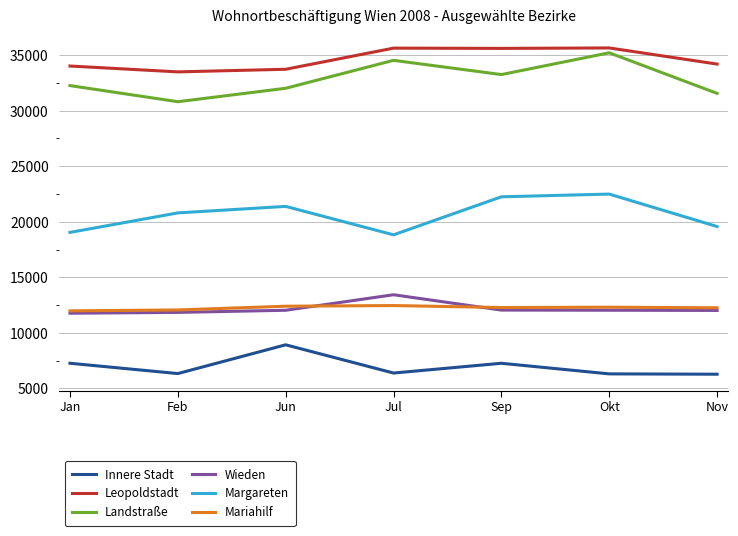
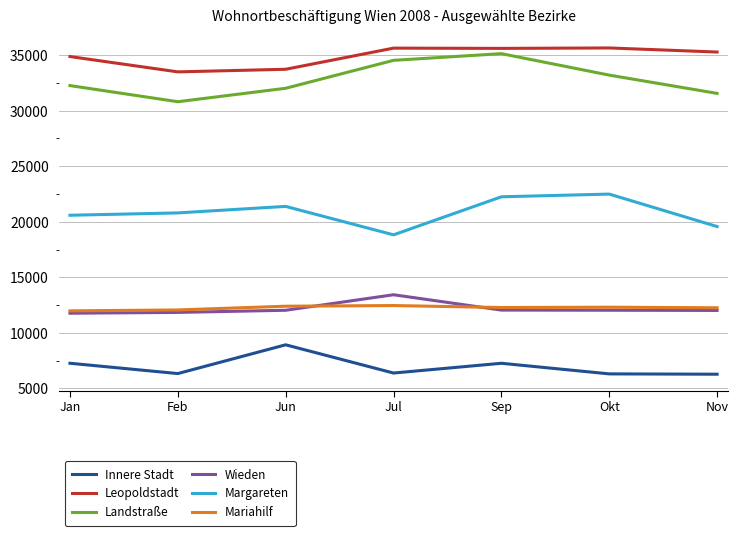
Leopoldstadt, Jan: 34000 -> 34900
Margareten, Jan: 19000 -> 20600
Landstraße, Sep: 33200 -> 35100
Landstraße, Okt: 35200 -> 33200
Leopoldstadt, Nov: 34200 -> 35300
